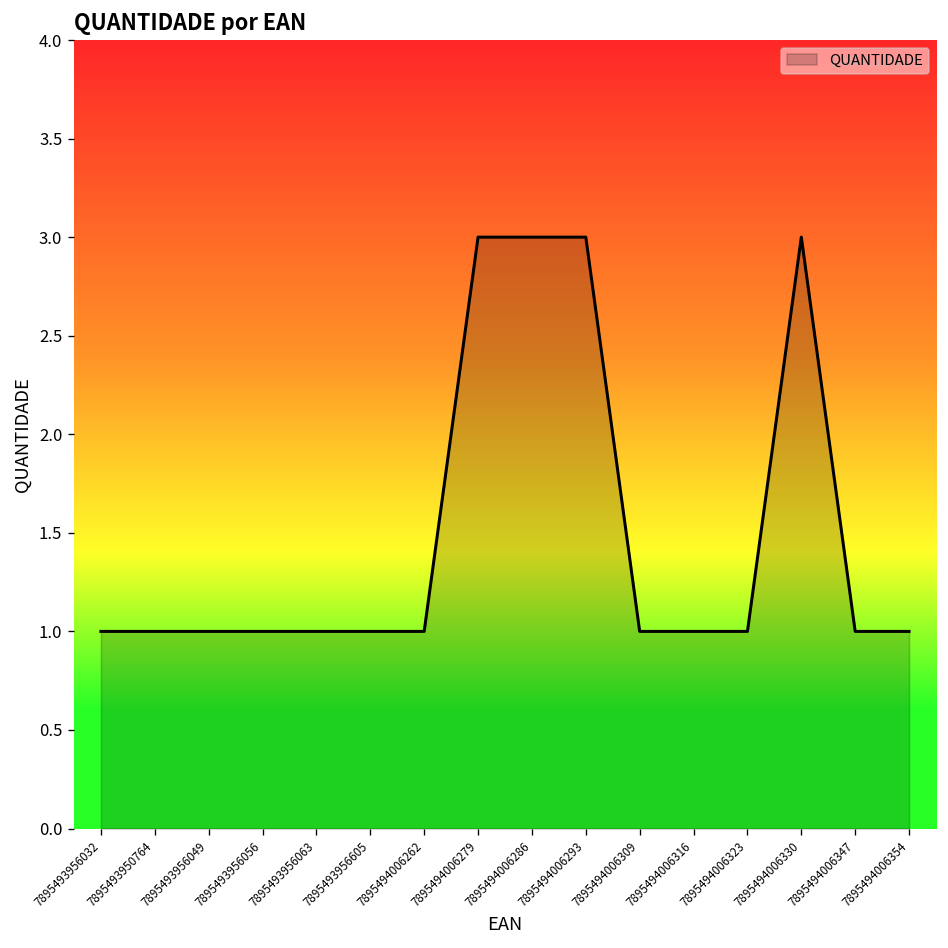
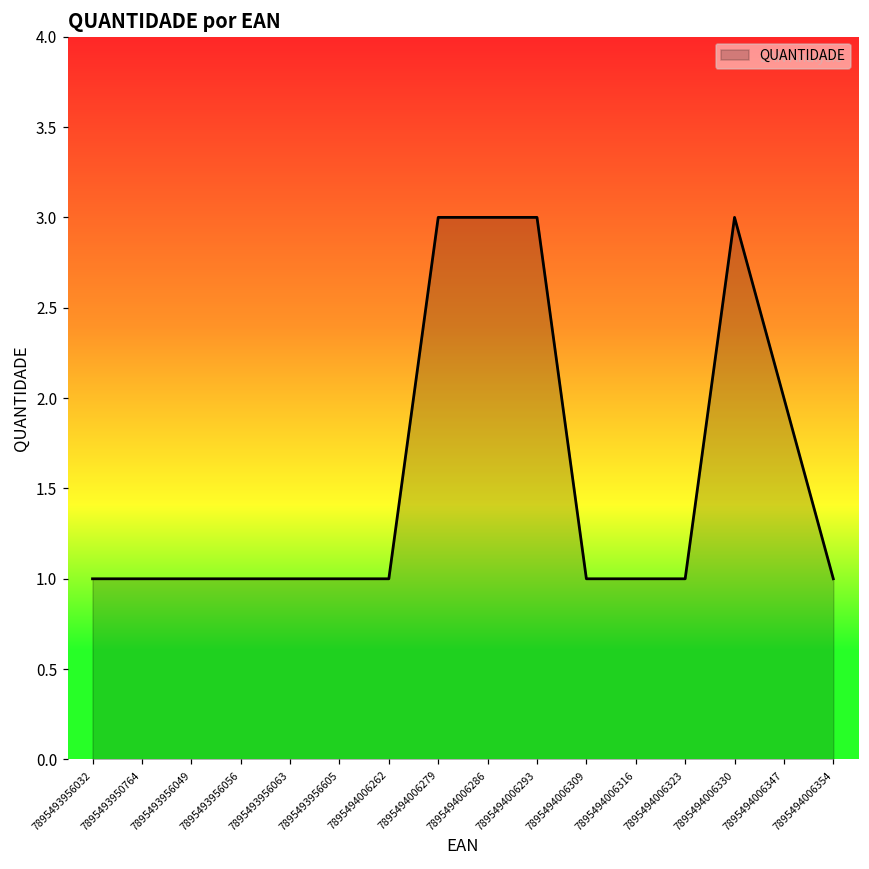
7895494006347: 1 -> 2
